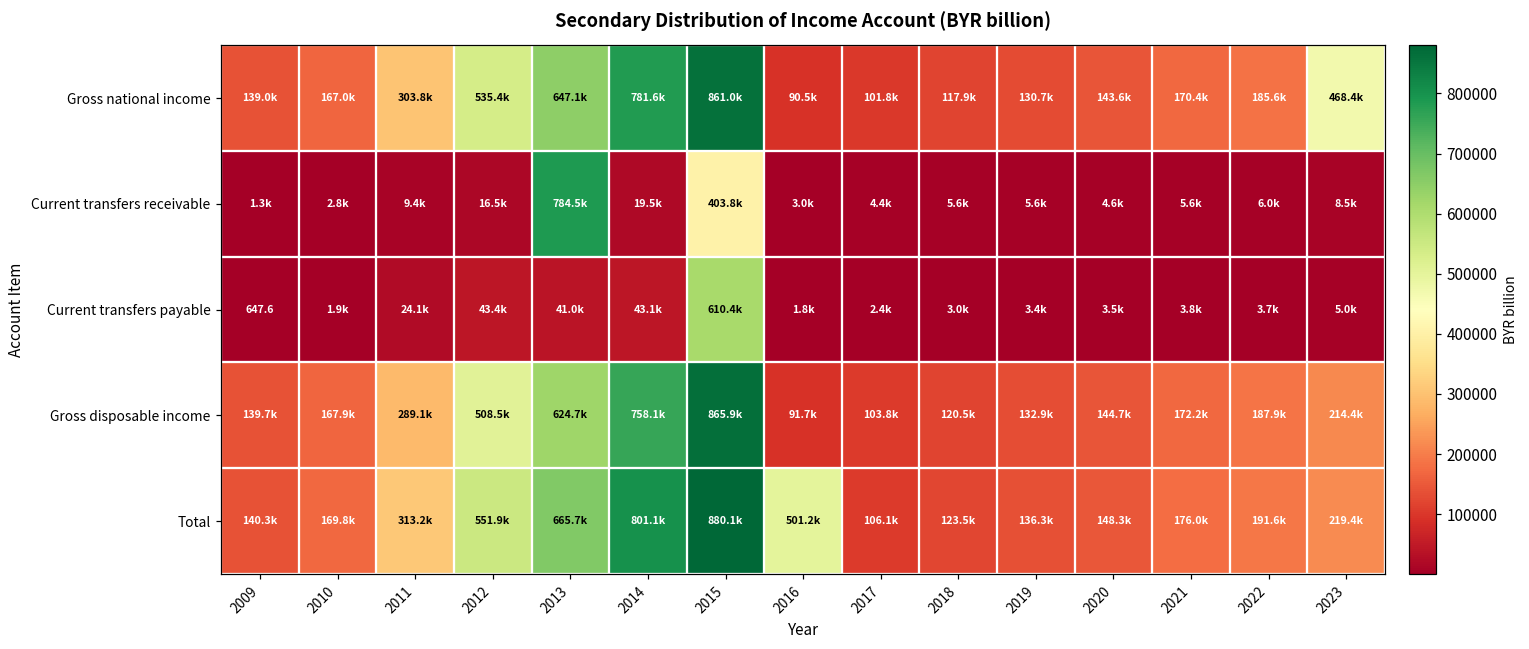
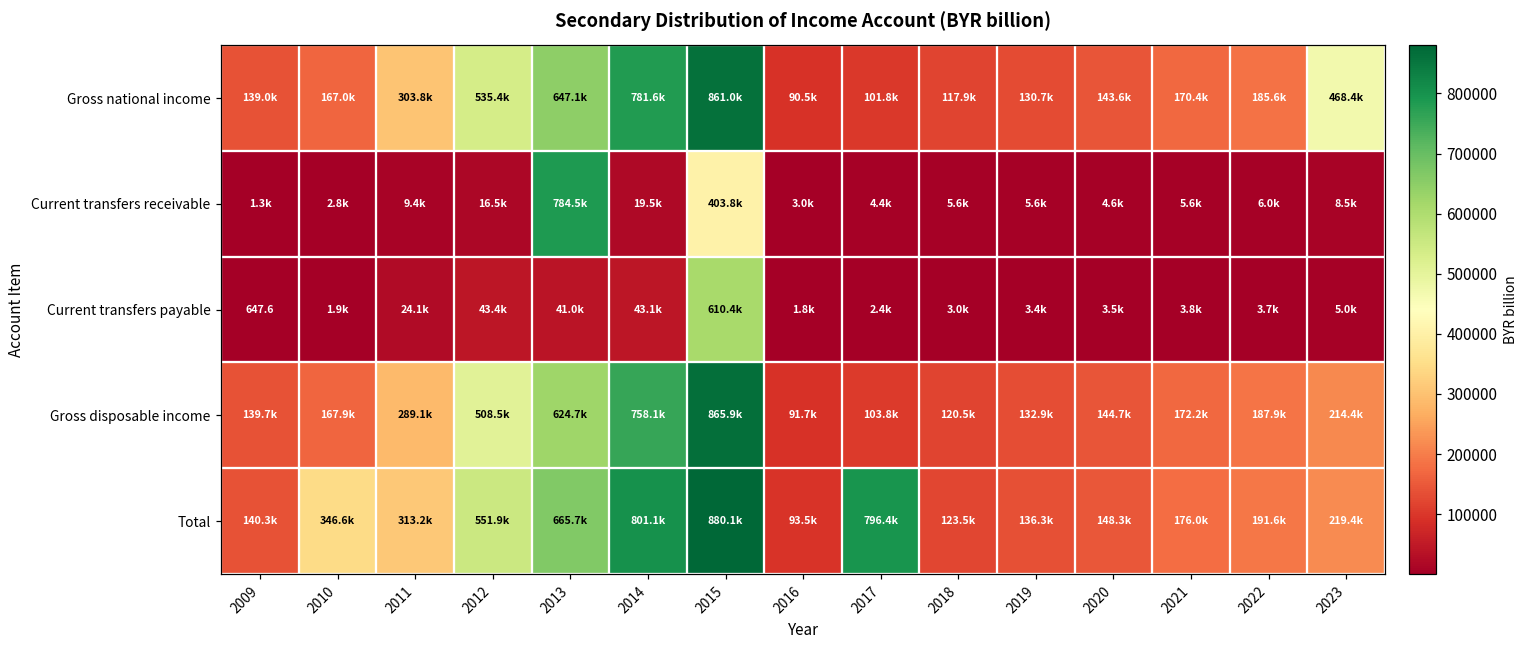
Total, 2010: 169.8k -> 346.6k
Total, 2016: 501.2k -> 93.5k
Total, 2017: 106.1k -> 796.4k
